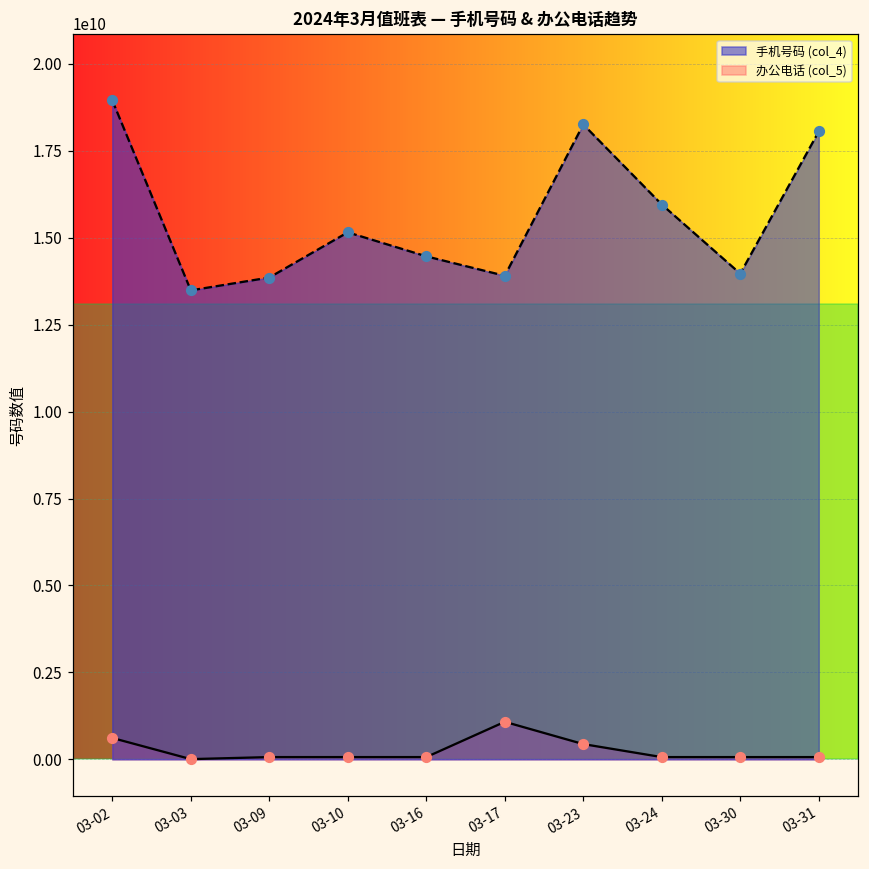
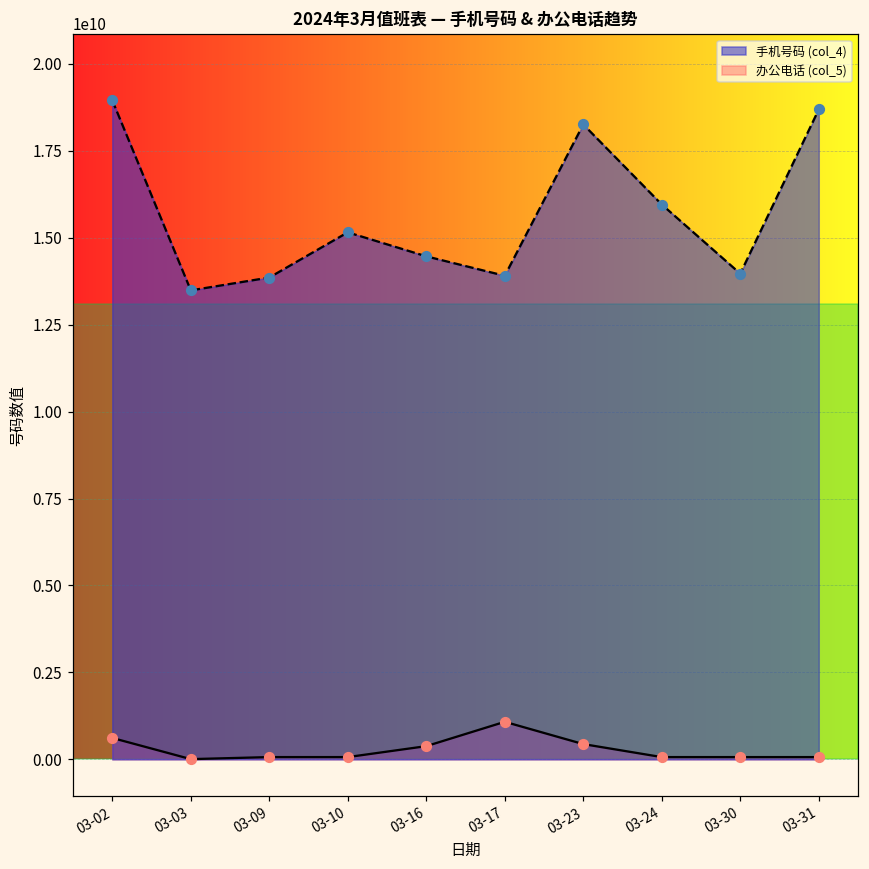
办公电话 (col_5), 03-16: 100000000 -> 400000000
手机号码 (col_4), 03-31: 18100000000 -> 18700000000
